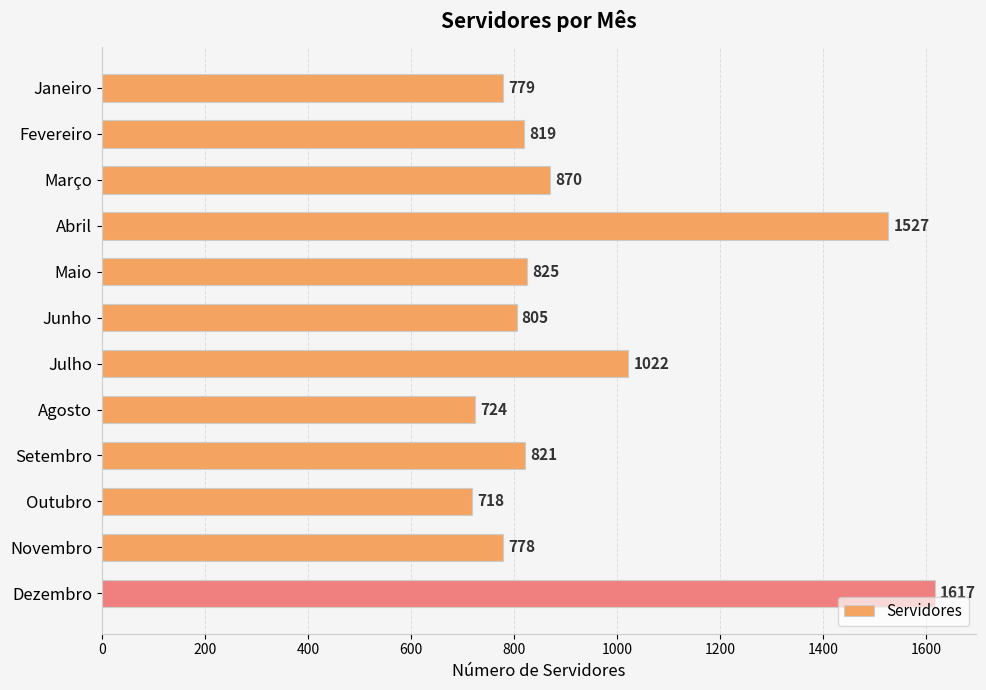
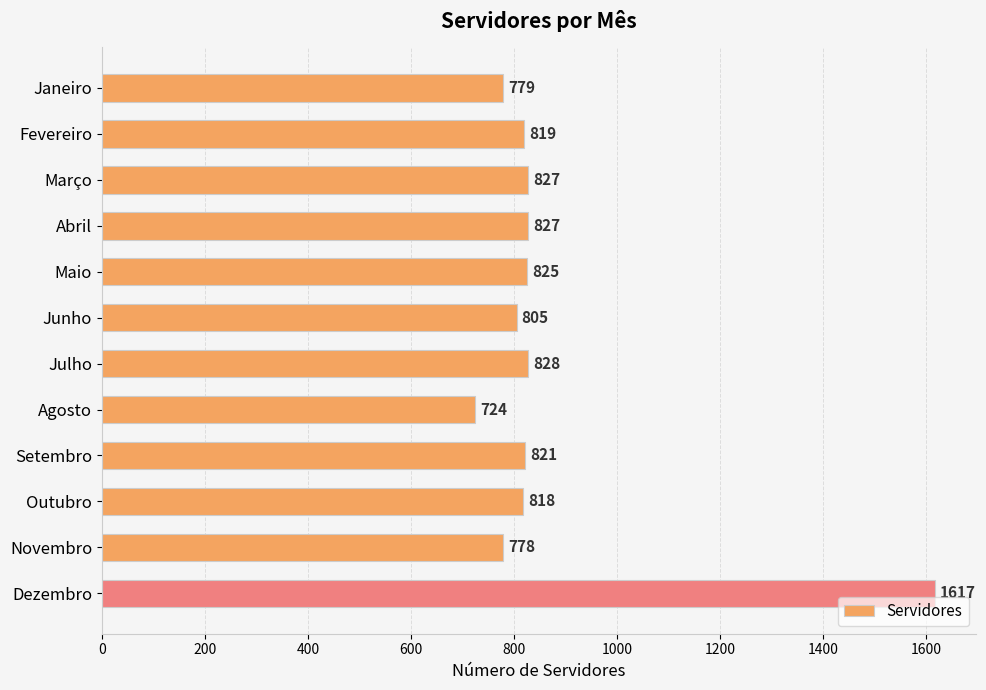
Março: 870 -> 827
Abril: 1527 -> 827
Julho: 1022 -> 828
Outubro: 718 -> 818
